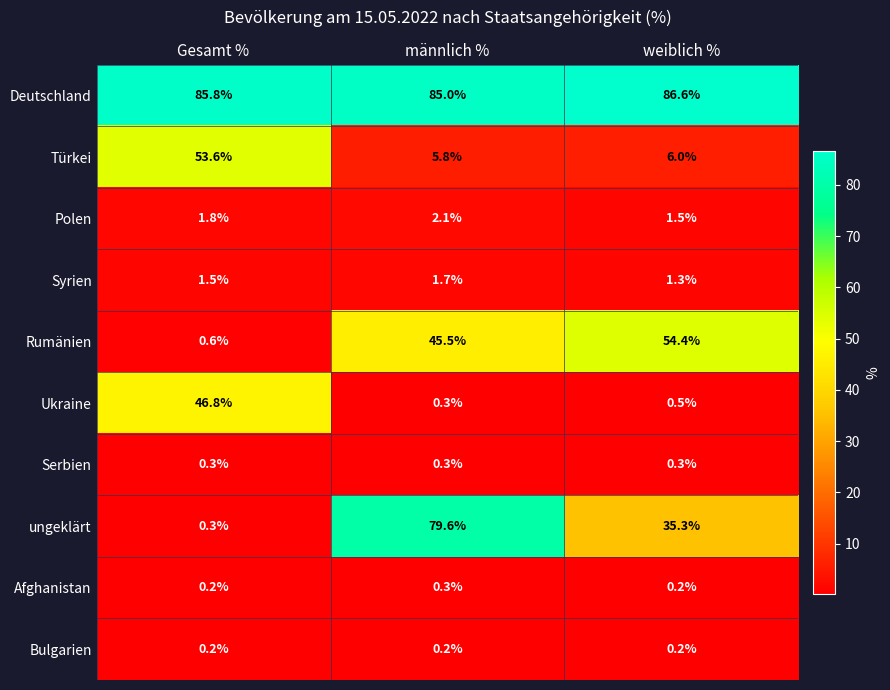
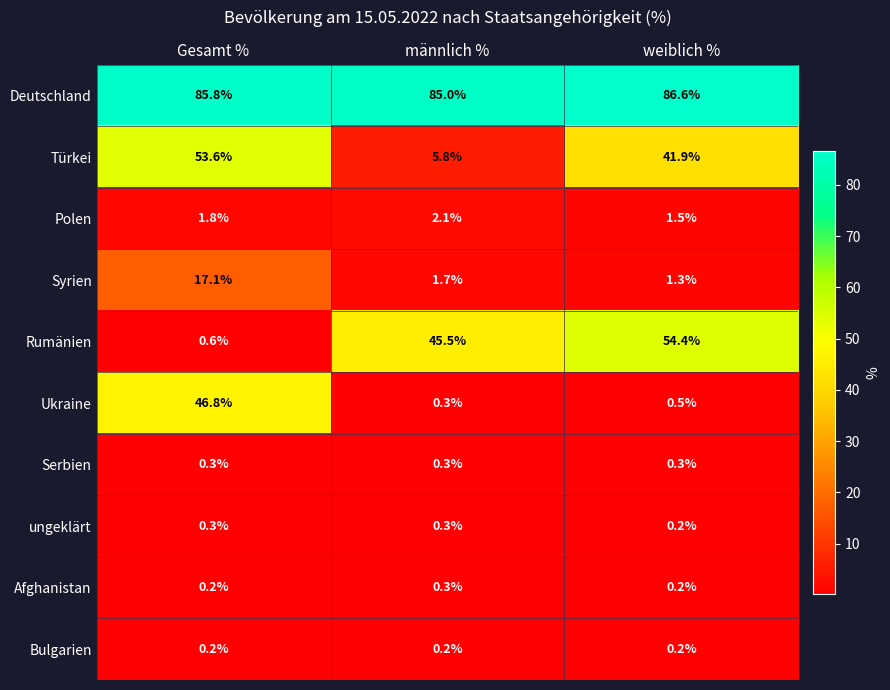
Türkei, weiblich %: 6.0% -> 41.9%
Syrien, Gesamt %: 1.5% -> 17.1%
ungeklärt, männlich %: 79.6% -> 0.3%
ungeklärt, weiblich %: 35.3% -> 0.2%
